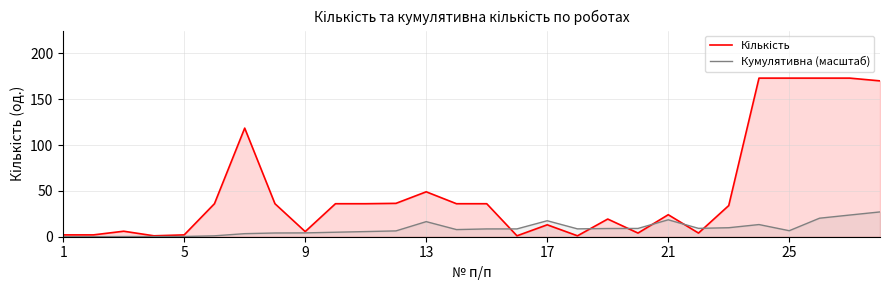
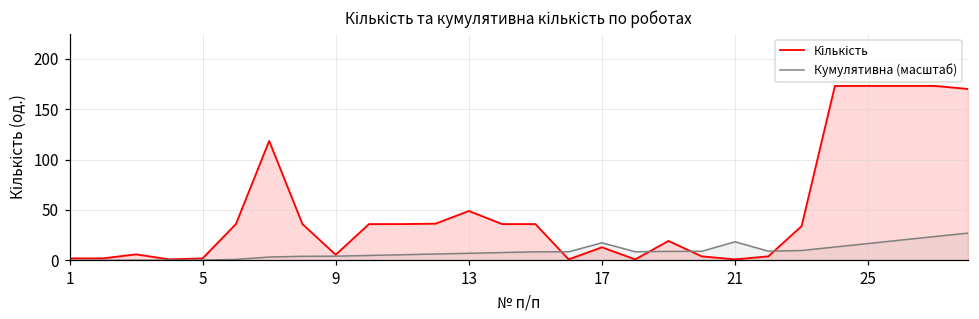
Кумулятивна (масштаб), 13: 20 -> 10
Кількість, 21: 20 -> 0
Кумулятивна (масштаб), 25: 10 -> 20
